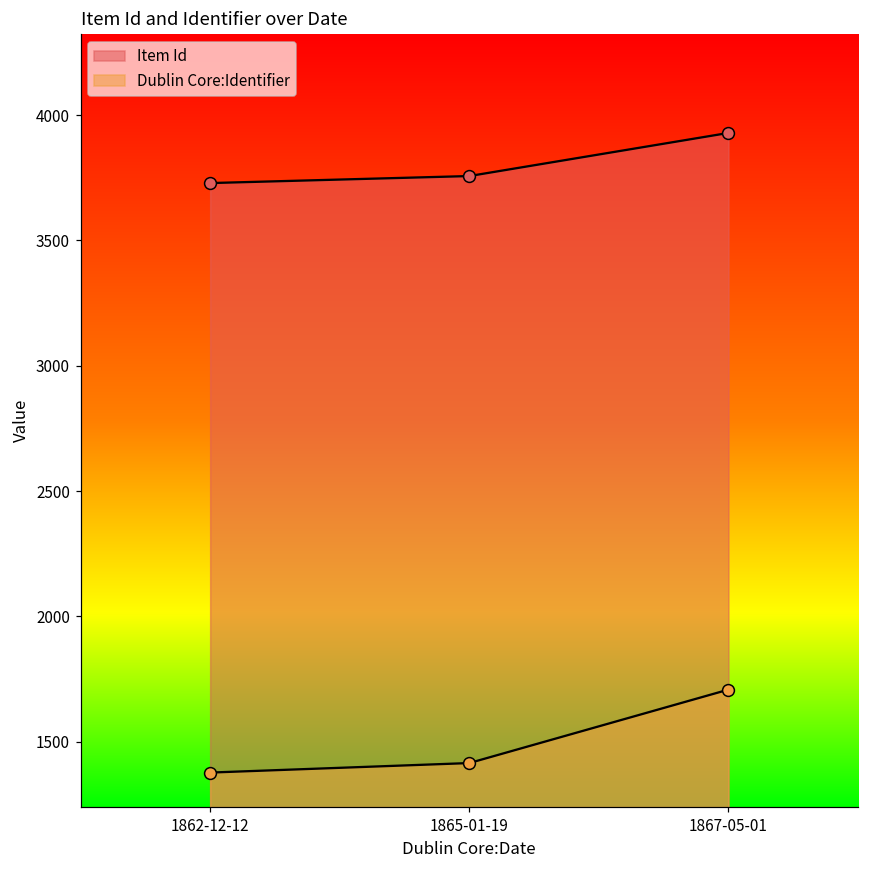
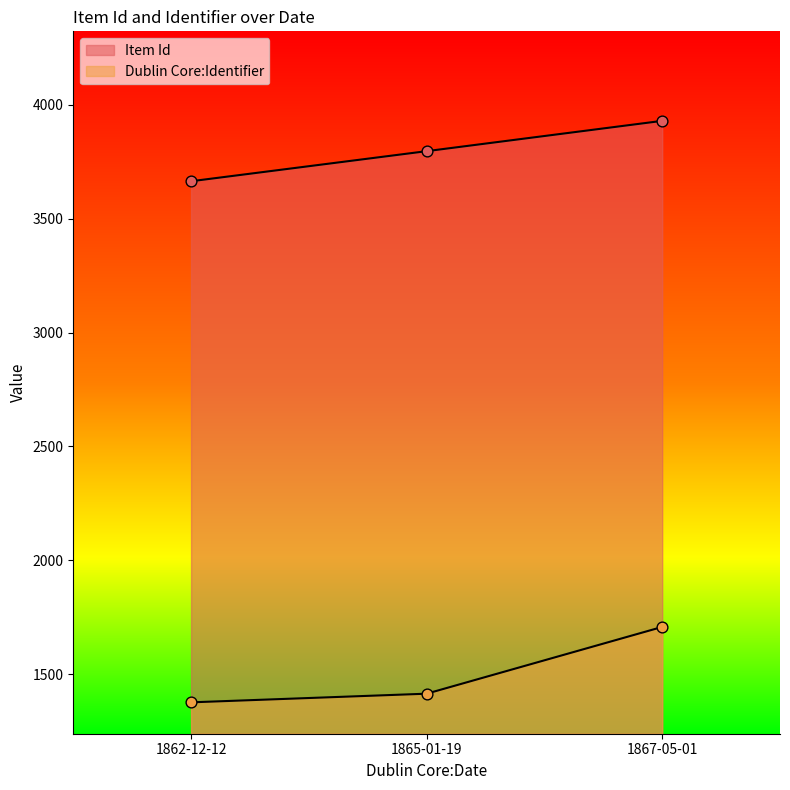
Item Id, 1862-12-12: 3730 -> 3660
Item Id, 1865-01-19: 3760 -> 3800
